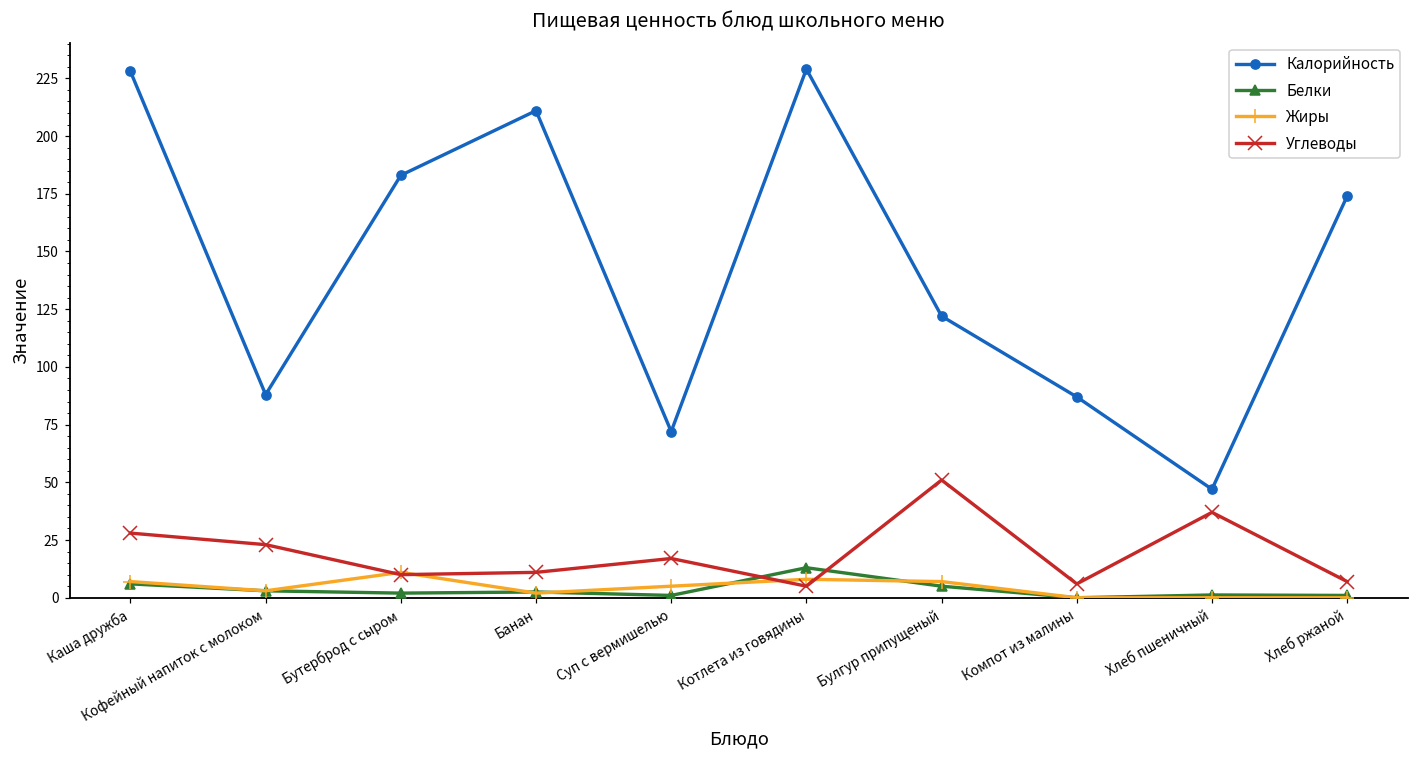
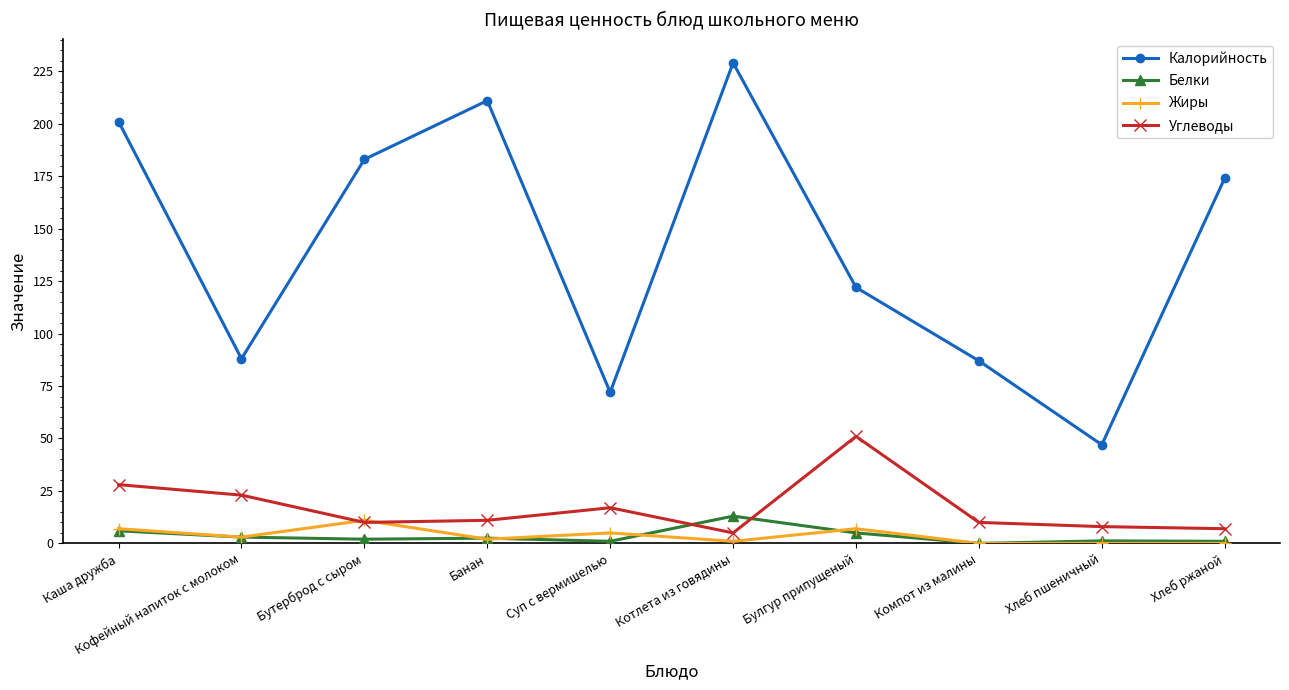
Калорийность, Каша дружба: 228 -> 201
Жиры, Котлета из говядины: 8 -> 1
Углеводы, Компот из малины: 6 -> 10
Углеводы, Хлеб пшеничный: 37 -> 8
